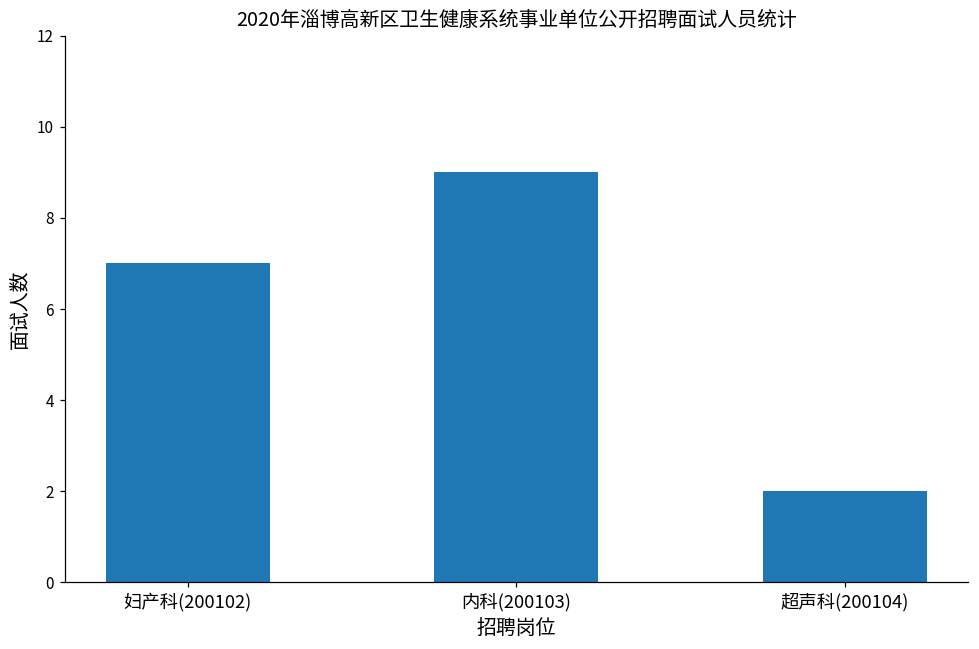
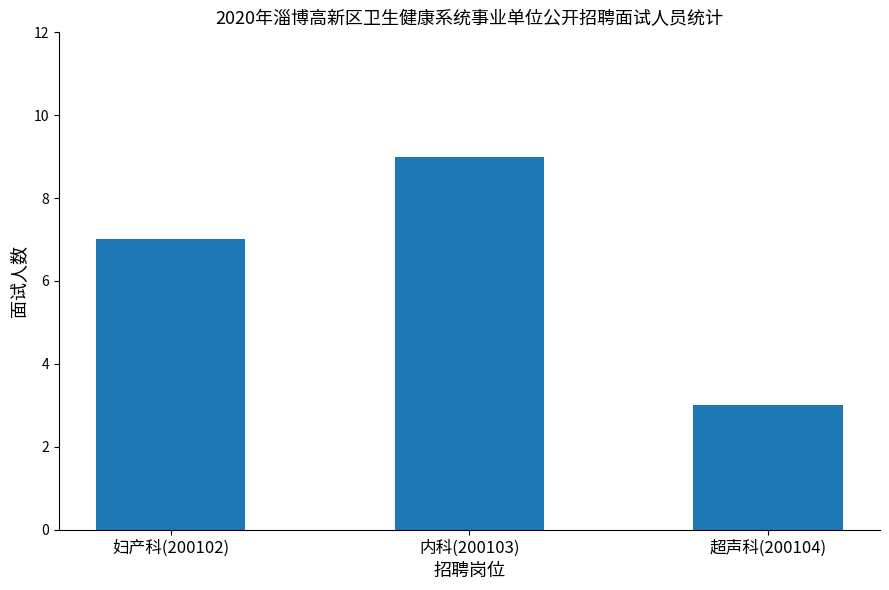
超声科(200104): 2 -> 3
